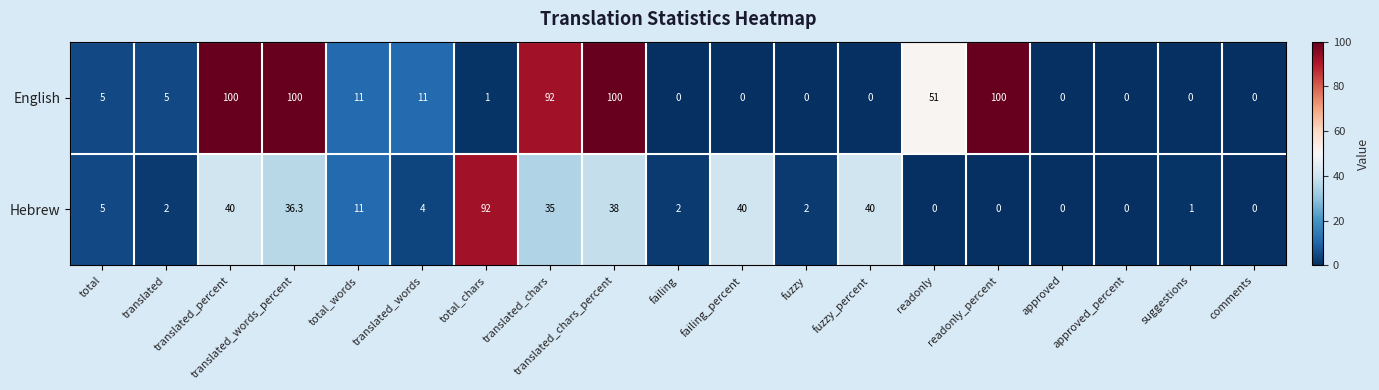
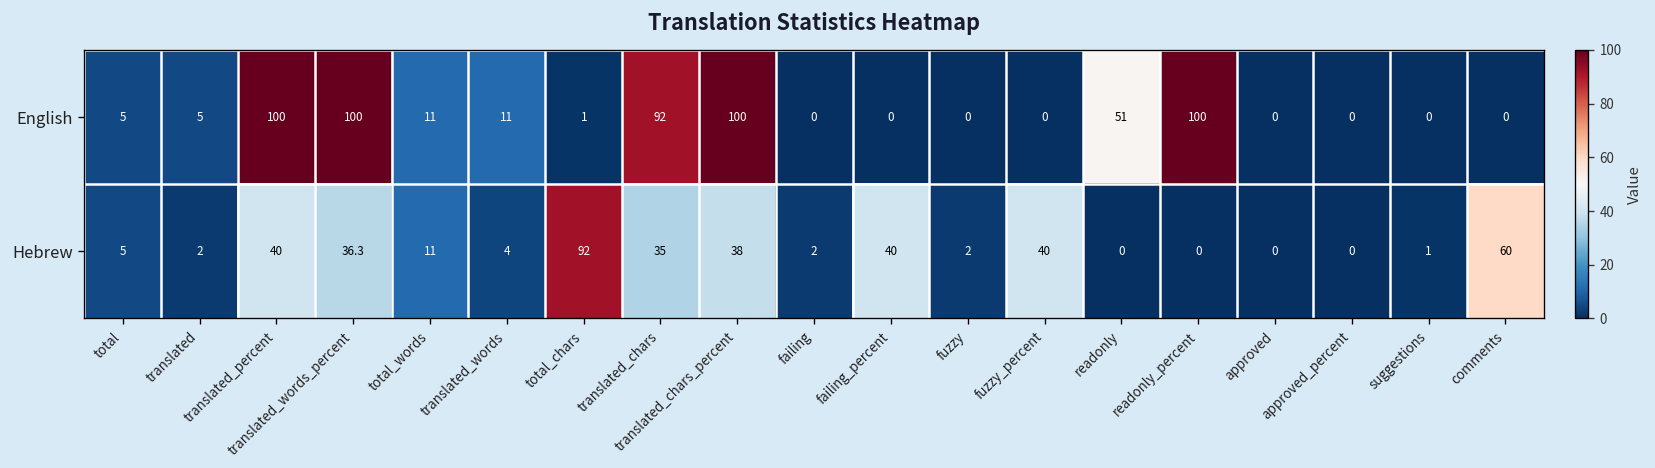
Hebrew, comments: 0 -> 60
